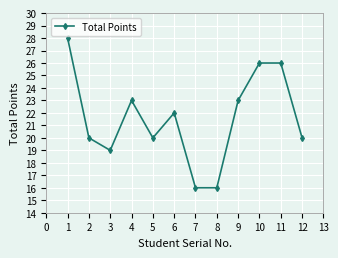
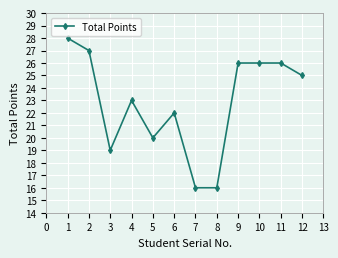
2: 20 -> 27
9: 23 -> 26
12: 20 -> 25
